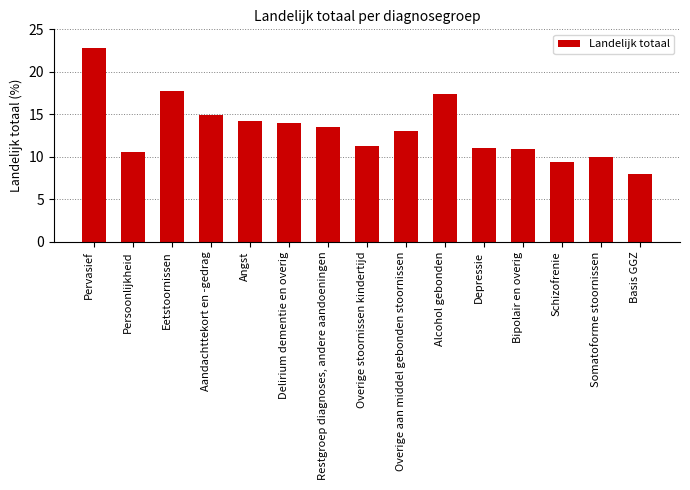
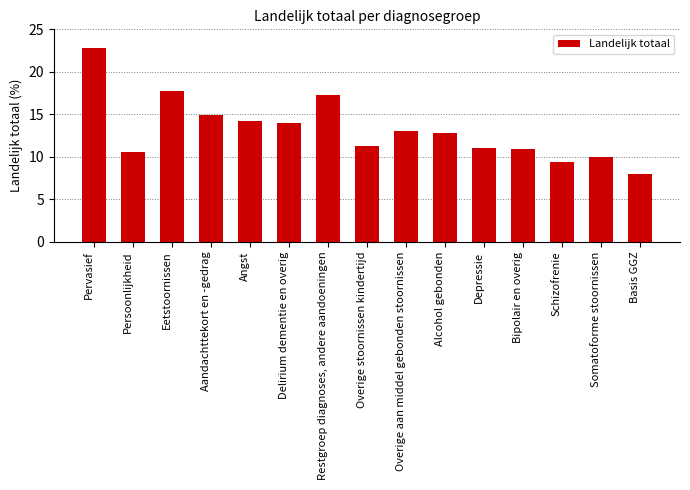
Restgroep diagnoses, andere aandoeningen: 14 -> 17
Alcohol gebonden: 17 -> 13
